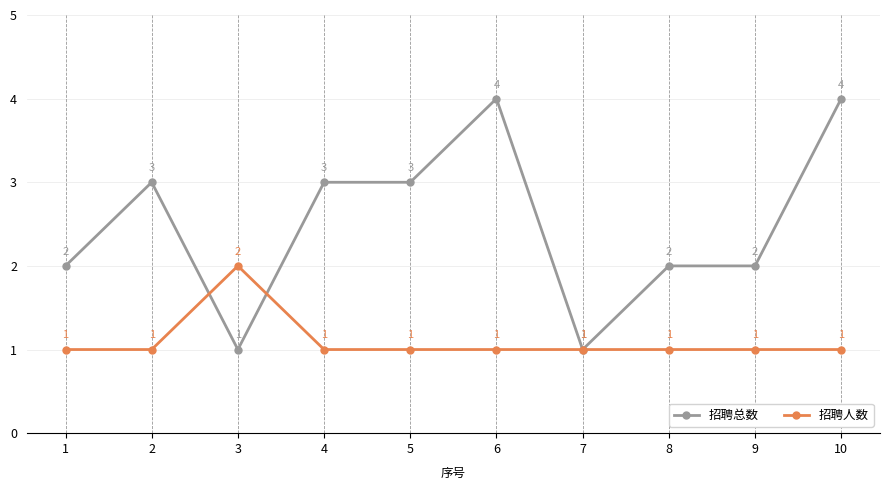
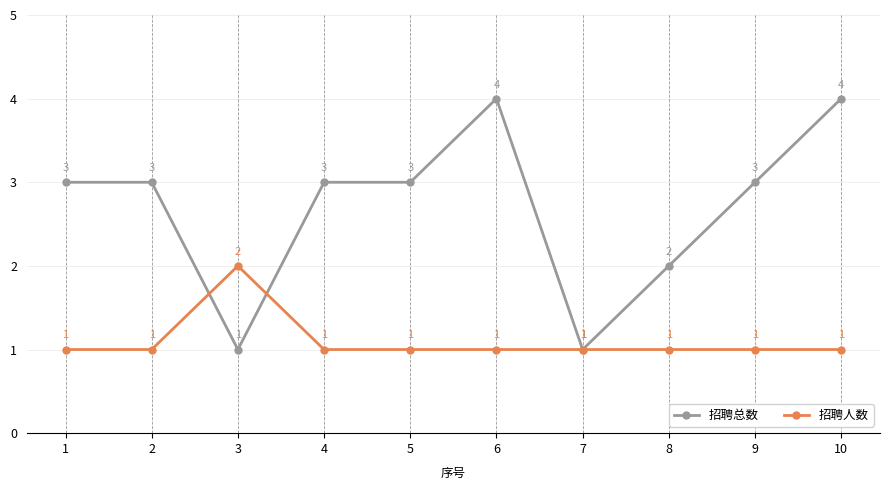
招聘总数, 1: 2 -> 3
招聘总数, 9: 2 -> 3
